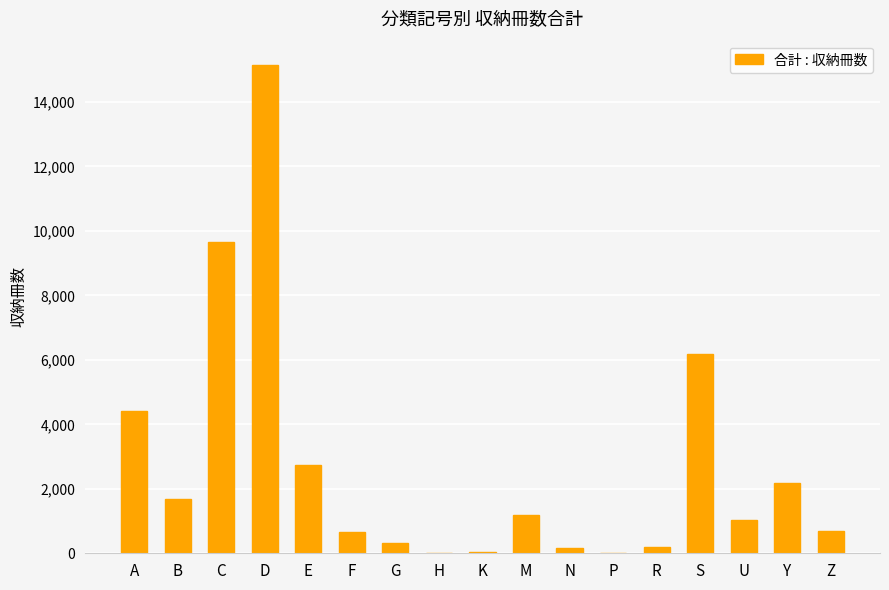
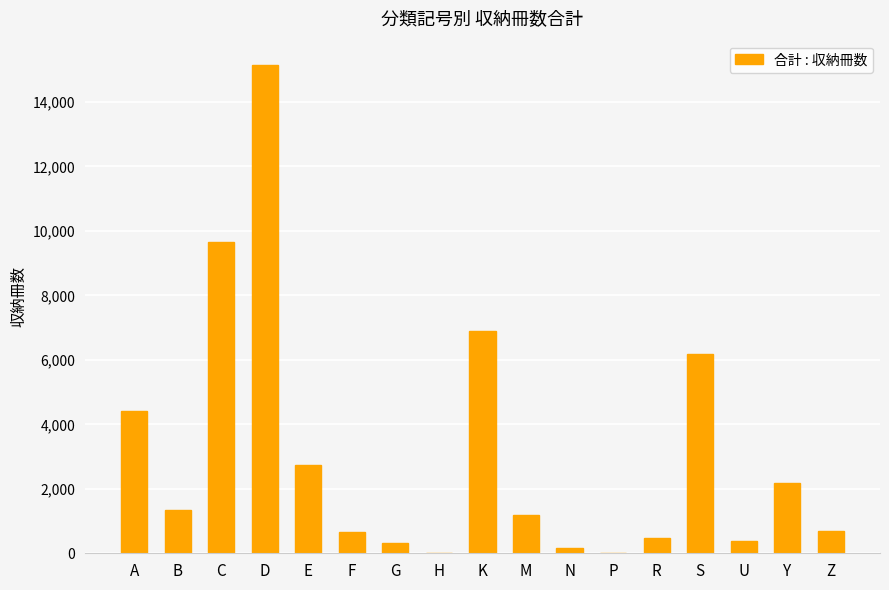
B: 1,700 -> 1,400
K: 0 -> 6,900
R: 200 -> 500
U: 1,000 -> 400
